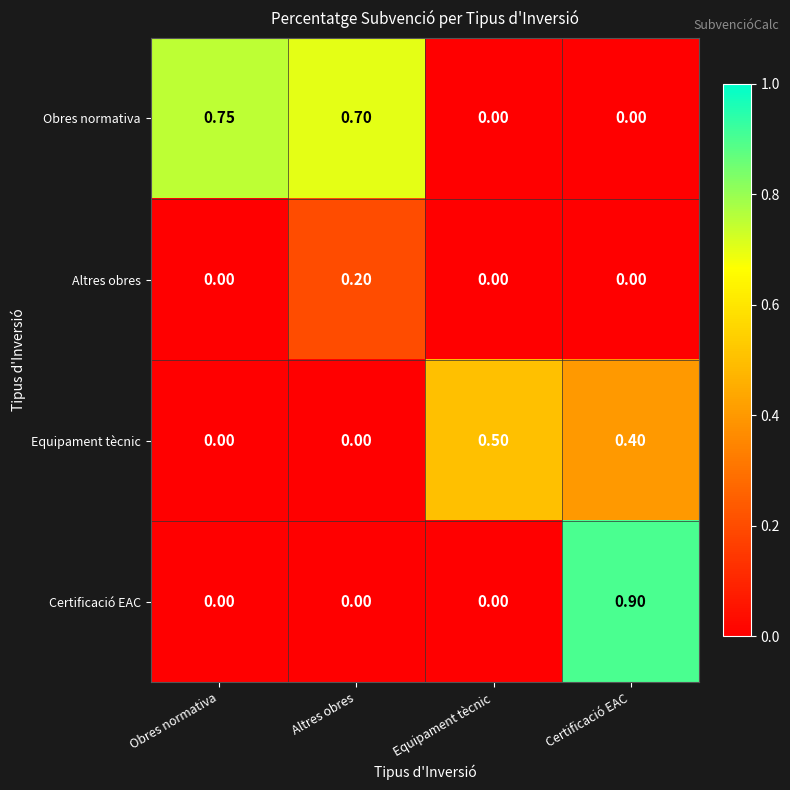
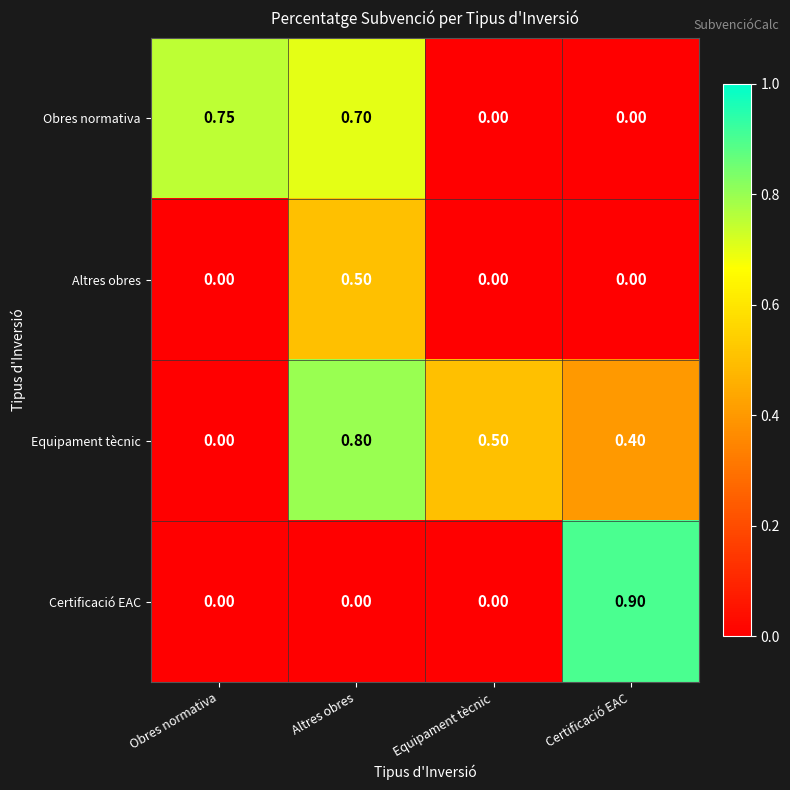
Altres obres, Altres obres: 0.20 -> 0.50
Equipament tècnic, Altres obres: 0.00 -> 0.80
